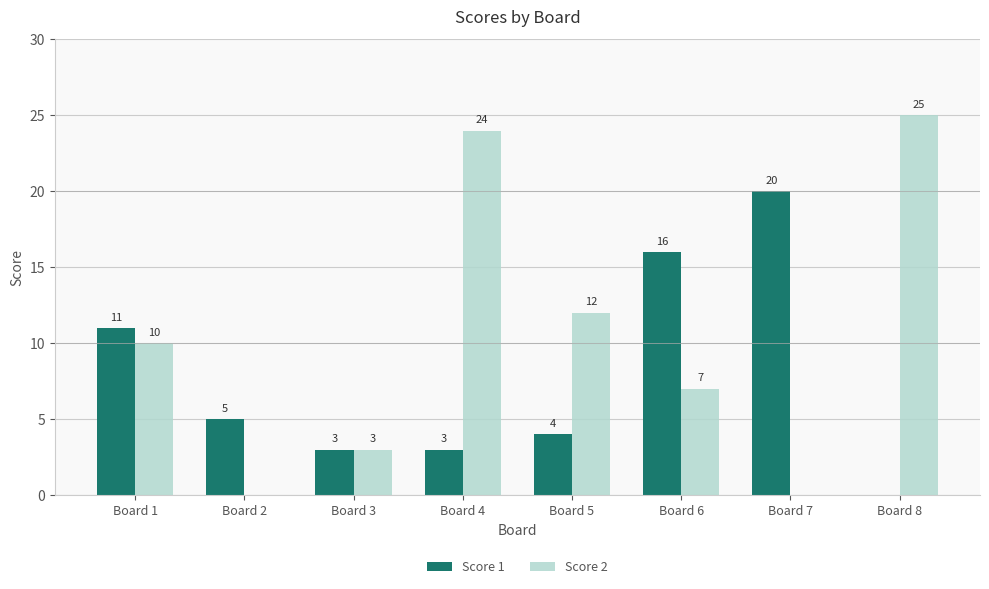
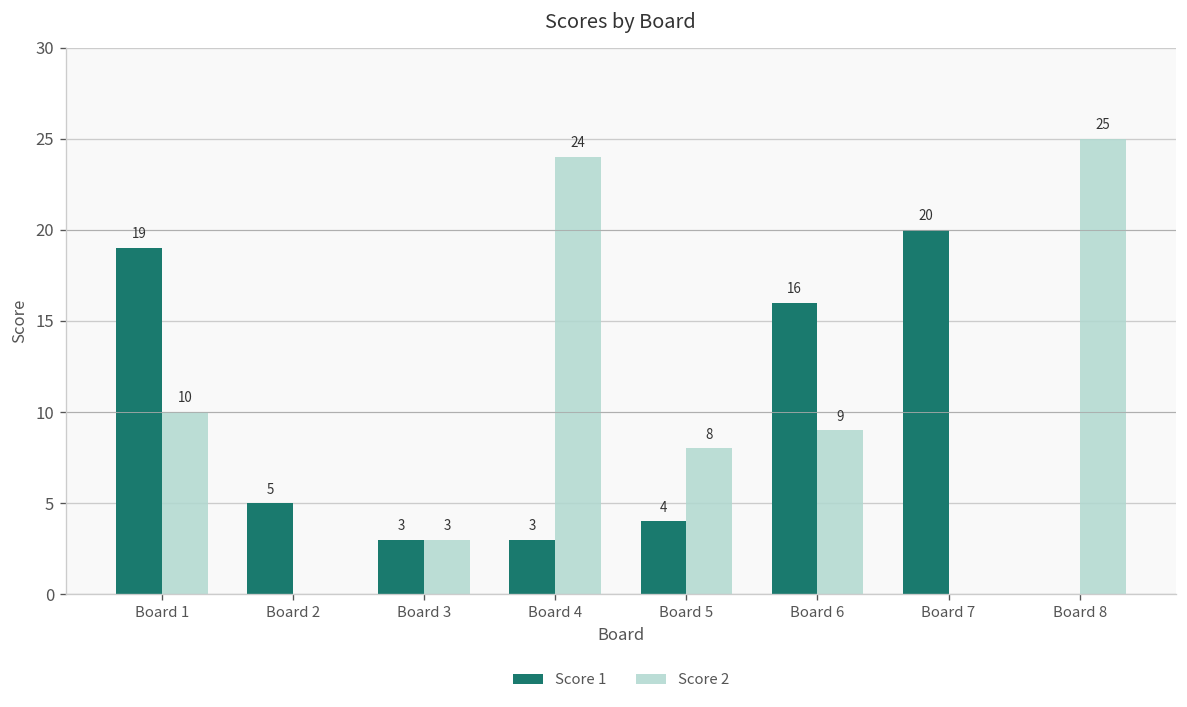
Score 1, Board 1: 11 -> 19
Score 2, Board 5: 12 -> 8
Score 2, Board 6: 7 -> 9
